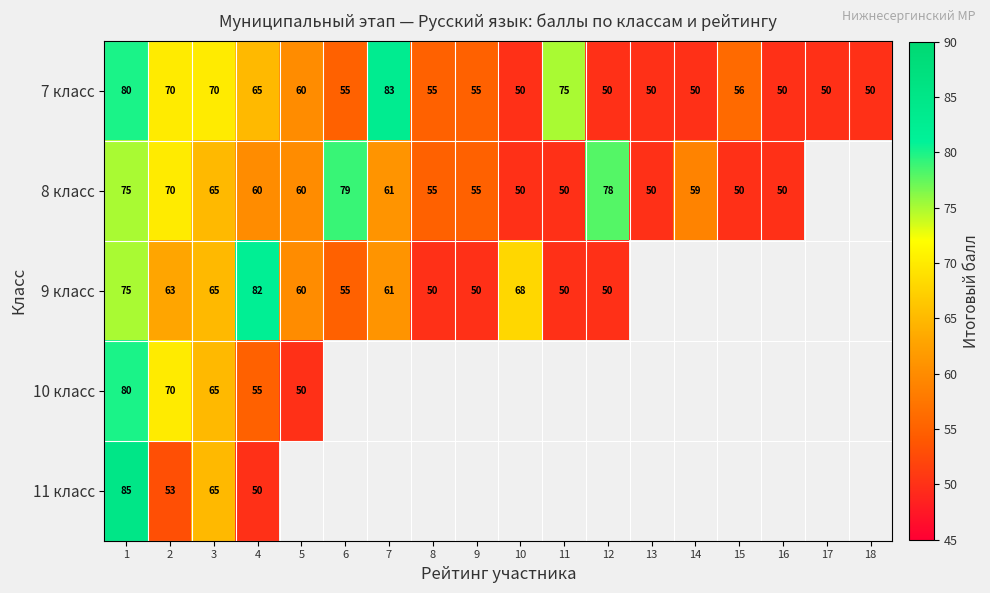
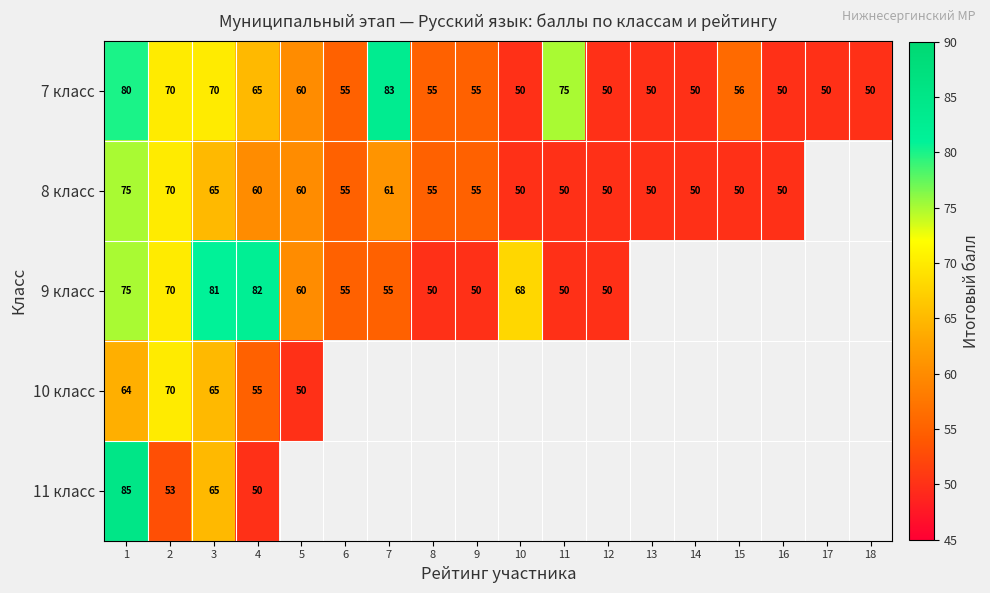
8 класс, 6: 79 -> 55
8 класс, 12: 78 -> 50
8 класс, 14: 59 -> 50
9 класс, 2: 63 -> 70
9 класс, 3: 65 -> 81
9 класс, 7: 61 -> 55
10 класс, 1: 80 -> 64
